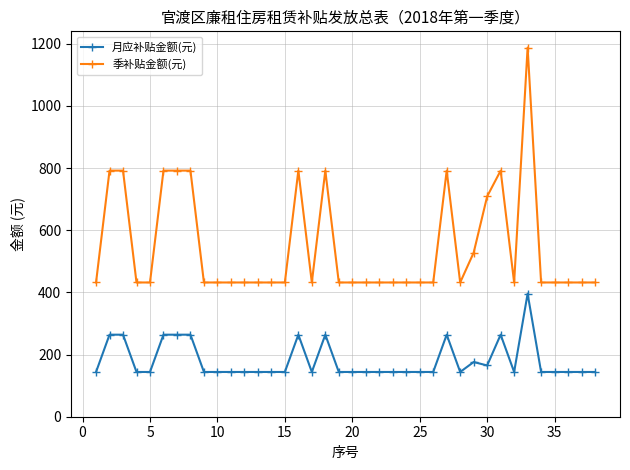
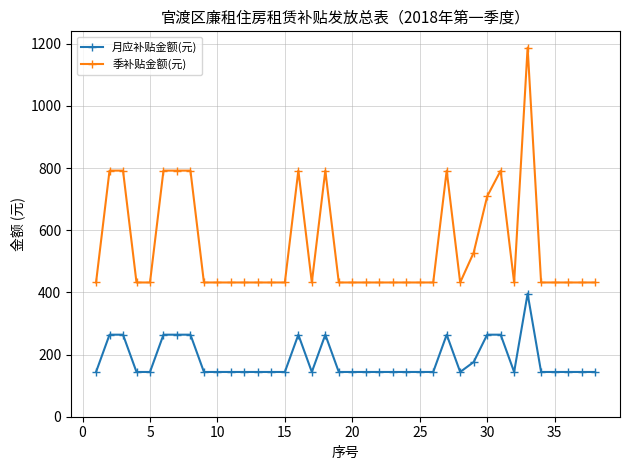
月应补贴金额(元), 30: 170 -> 260
